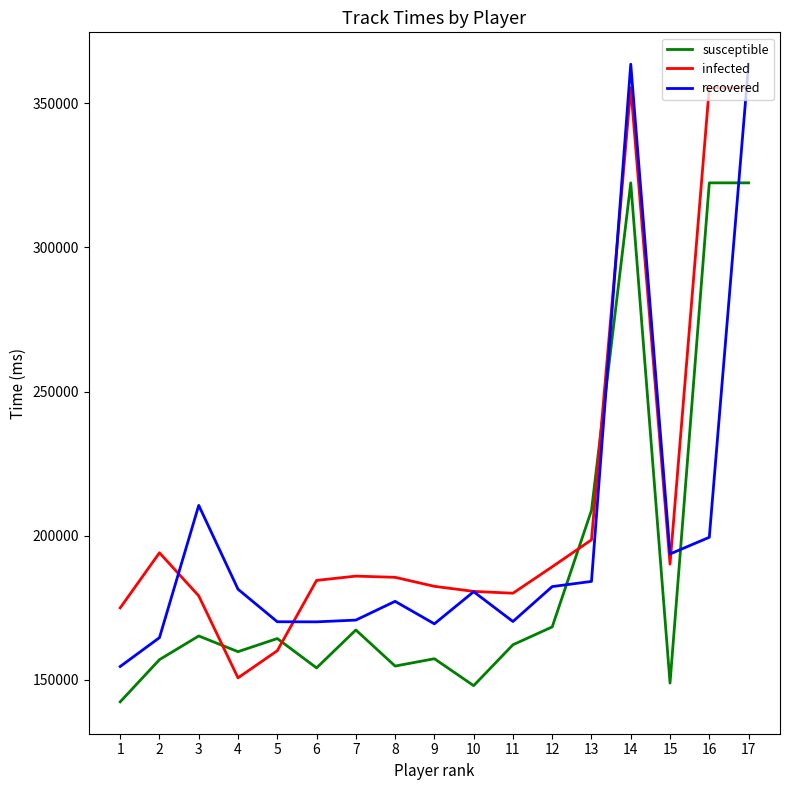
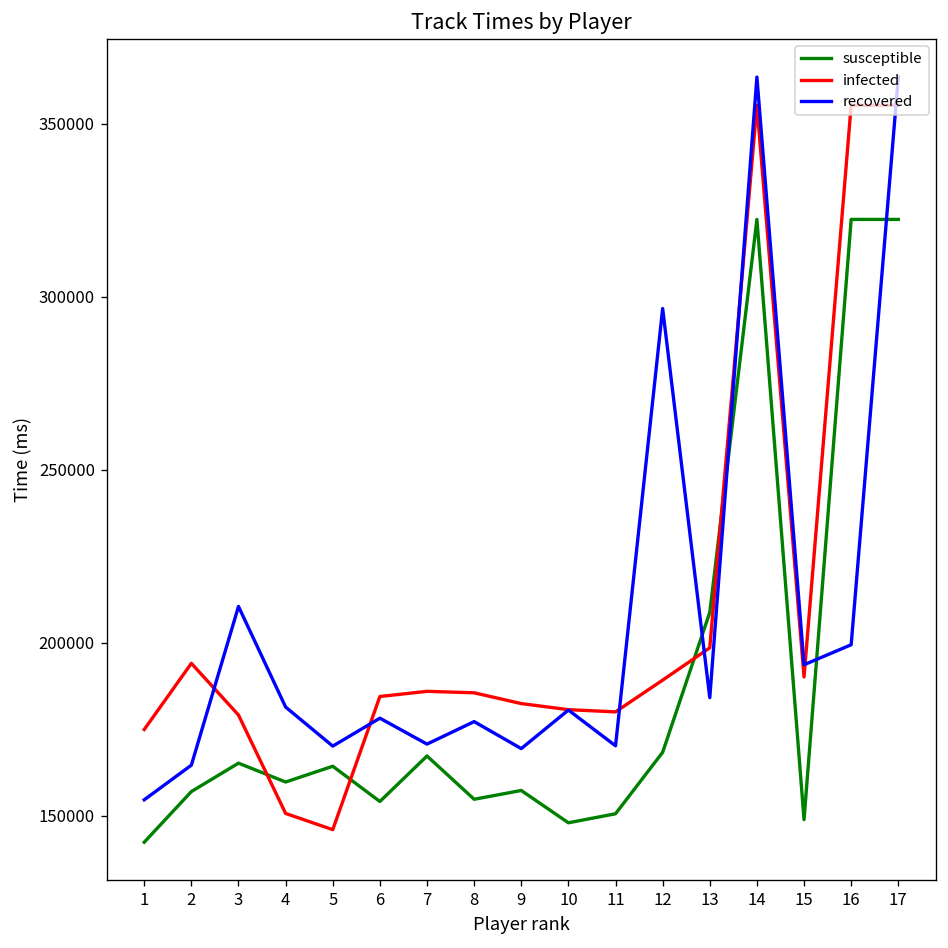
infected, 5: 160000 -> 146000
recovered, 6: 170000 -> 178000
susceptible, 11: 162000 -> 151000
recovered, 12: 182000 -> 297000
